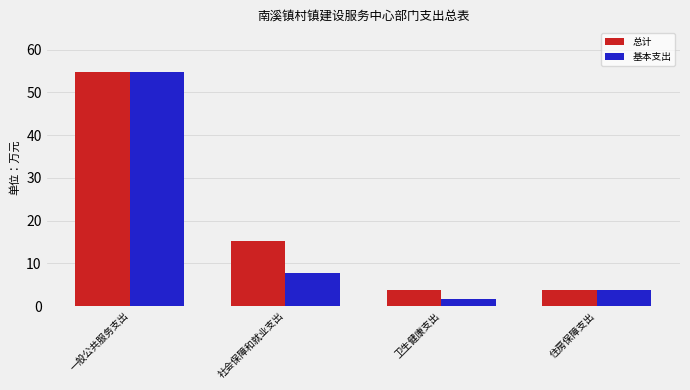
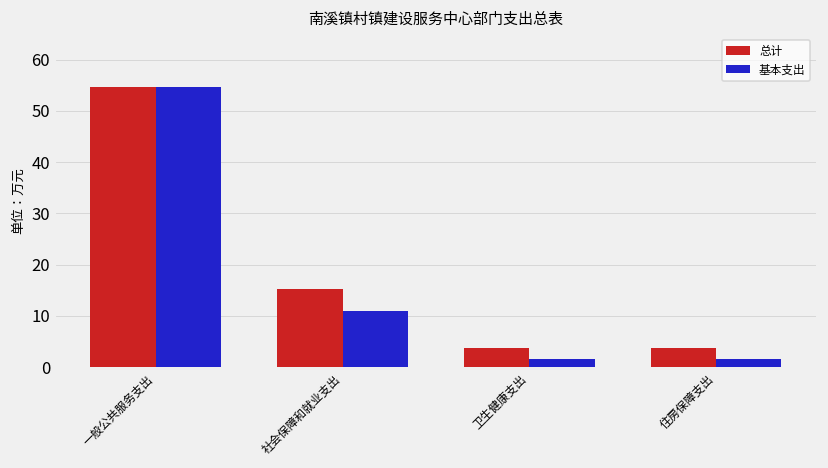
基本支出, 社会保障和就业支出: 8 -> 11
基本支出, 住房保障支出: 4 -> 2
